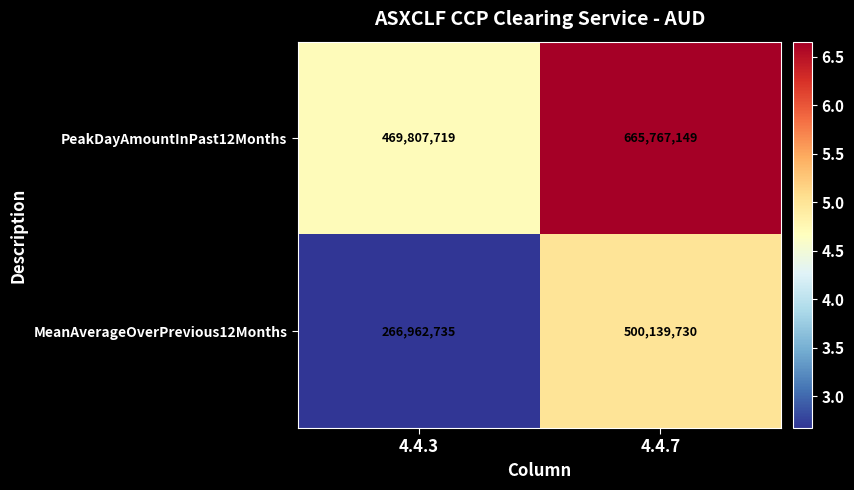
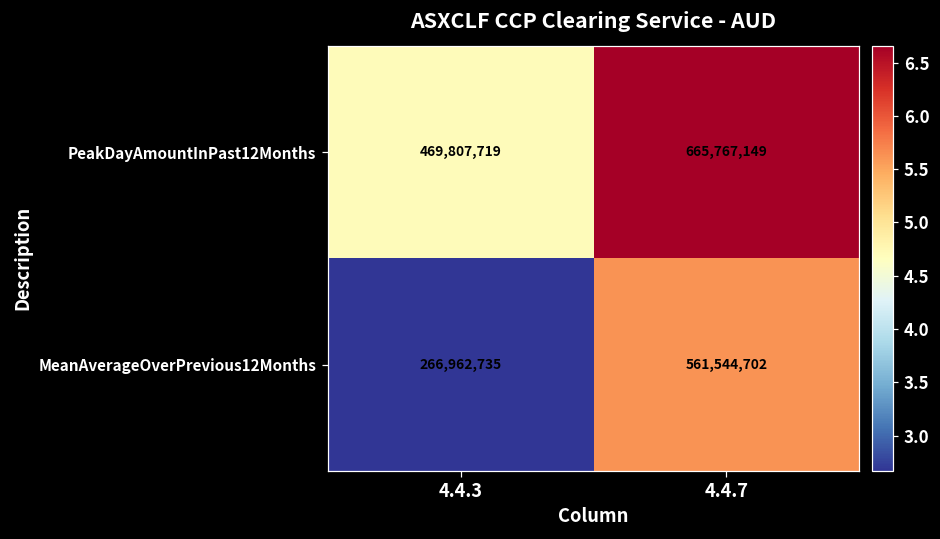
MeanAverageOverPrevious12Months, 4.4.7: 500,139,730 -> 561,544,702
